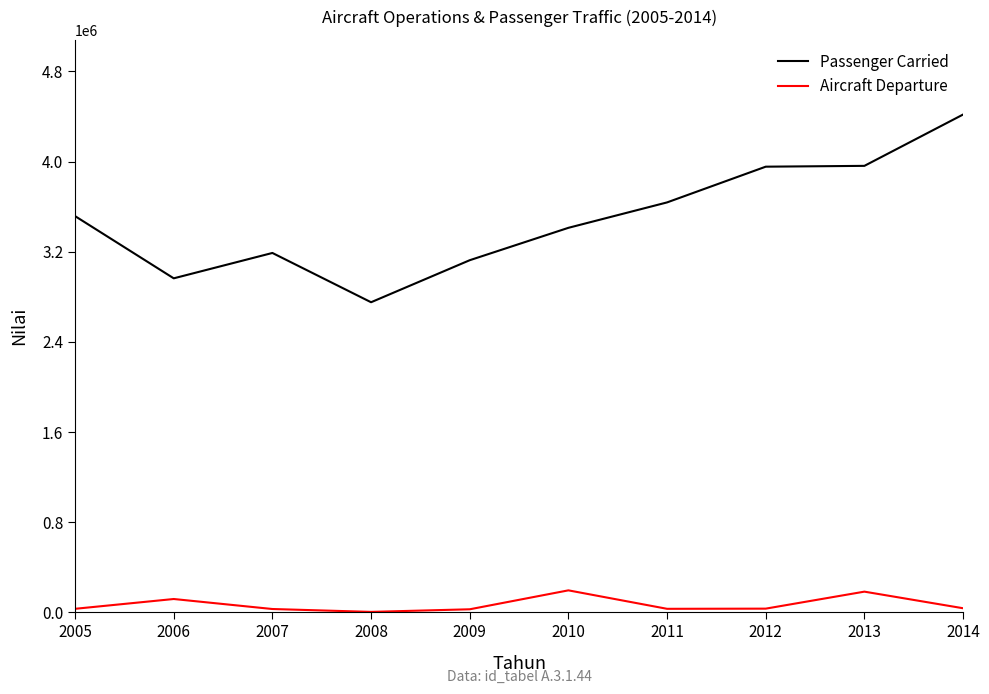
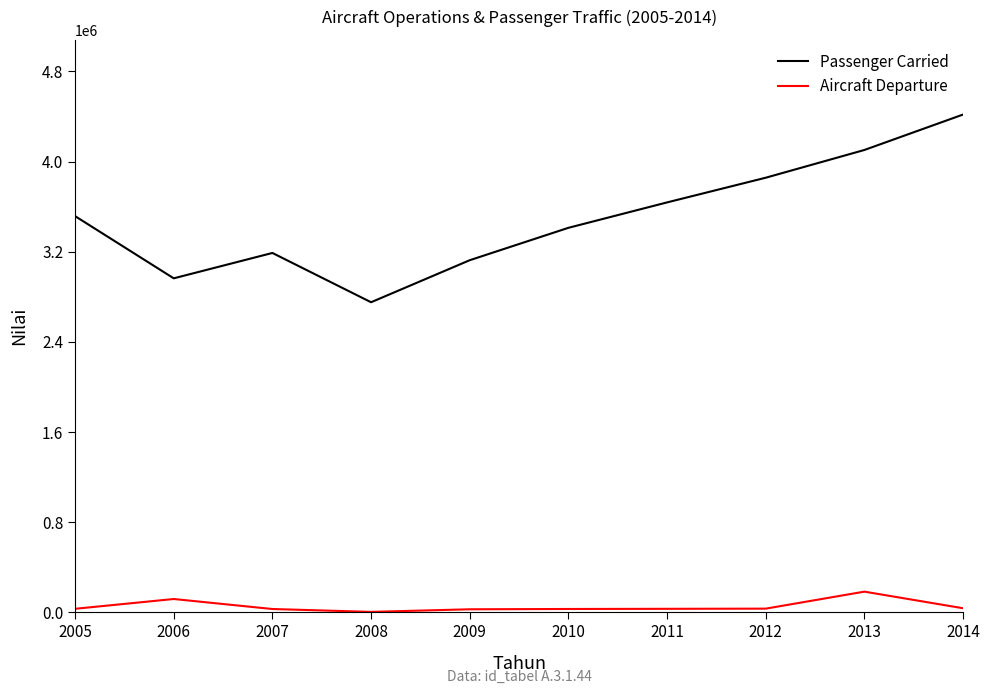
Aircraft Departure, 2010: 190000 -> 30000
Passenger Carried, 2012: 3950000 -> 3860000
Passenger Carried, 2013: 3960000 -> 4100000
